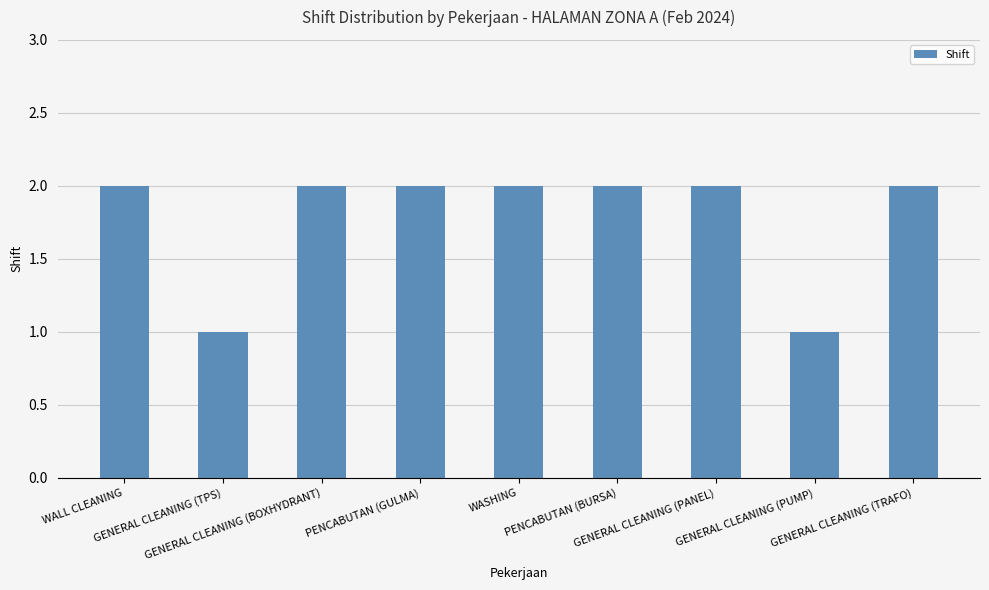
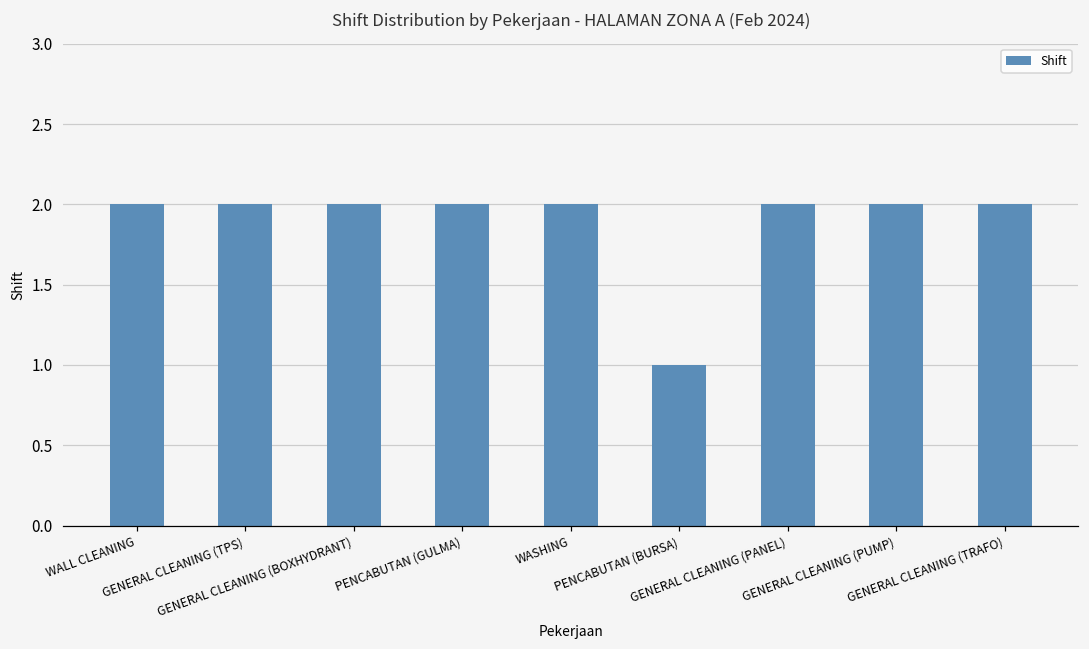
GENERAL CLEANING (TPS): 1 -> 2
PENCABUTAN (BURSA): 2 -> 1
GENERAL CLEANING (PUMP): 1 -> 2
